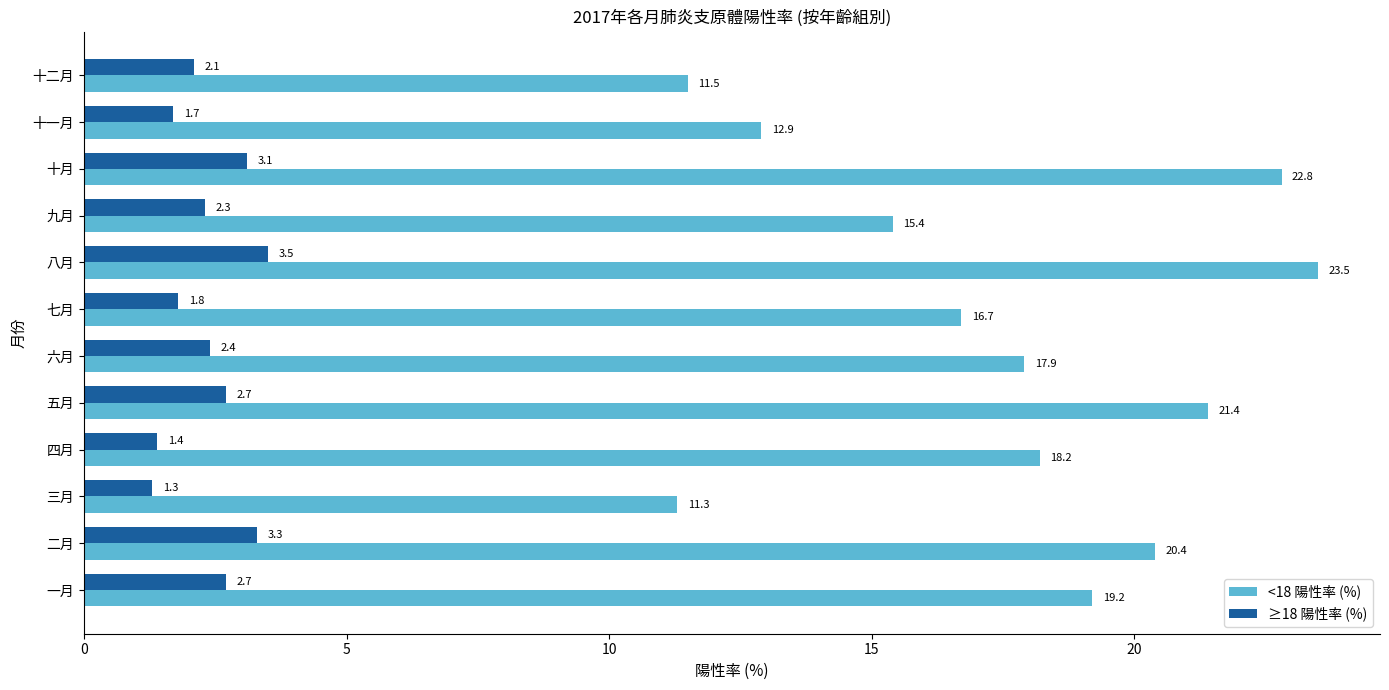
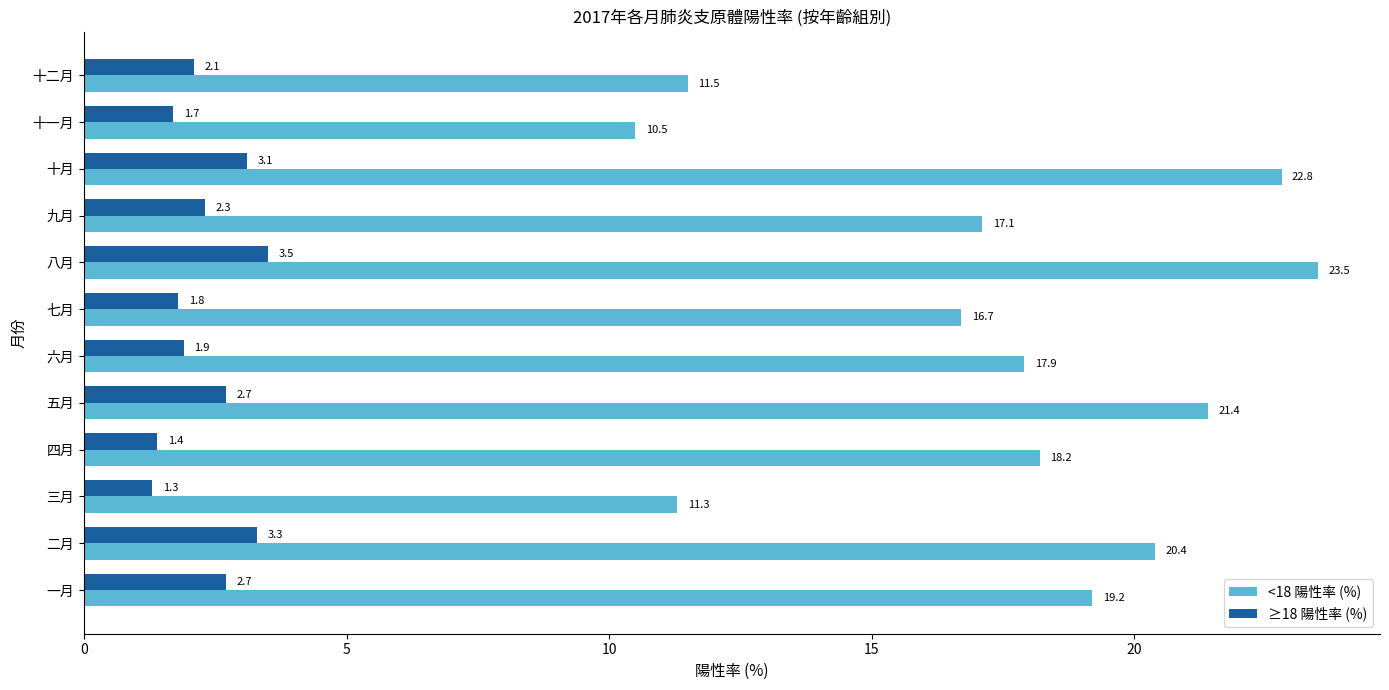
<18 陽性率 (%), 十一月: 12.9 -> 10.5
<18 陽性率 (%), 九月: 15.4 -> 17.1
≥18 陽性率 (%), 六月: 2.4 -> 1.9
